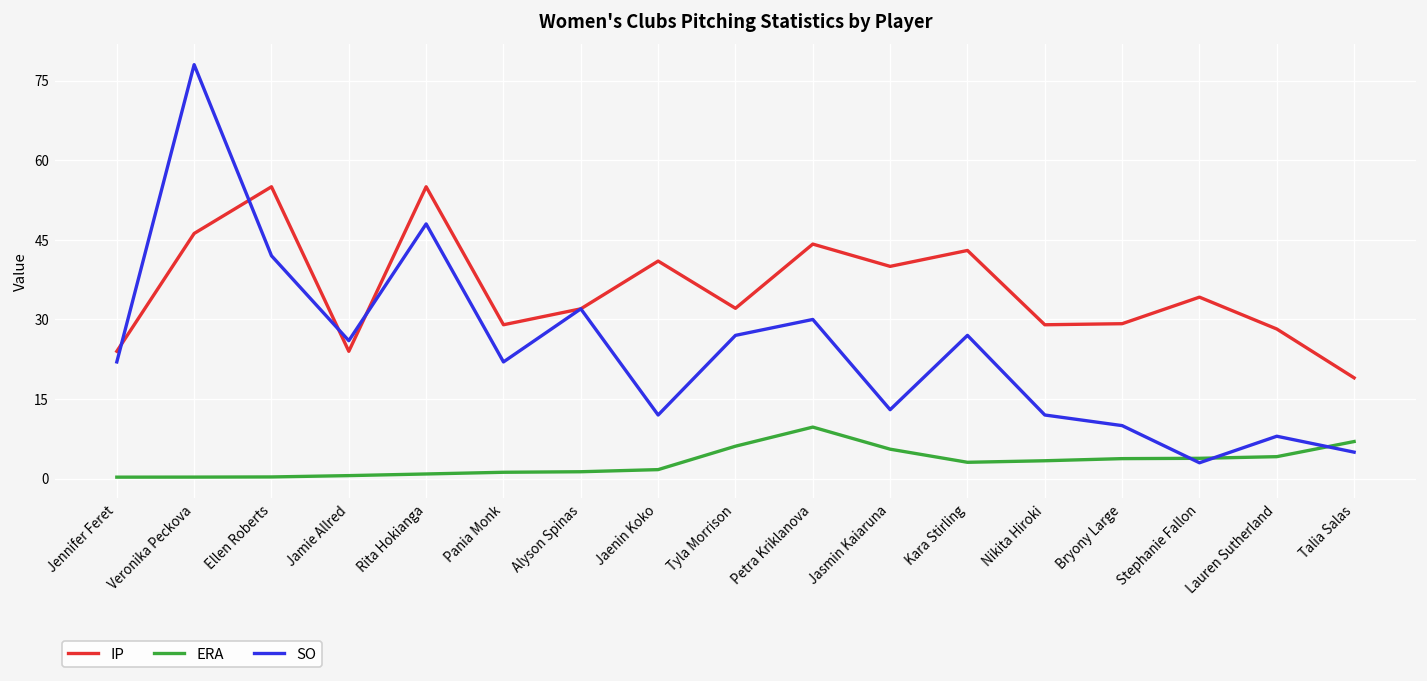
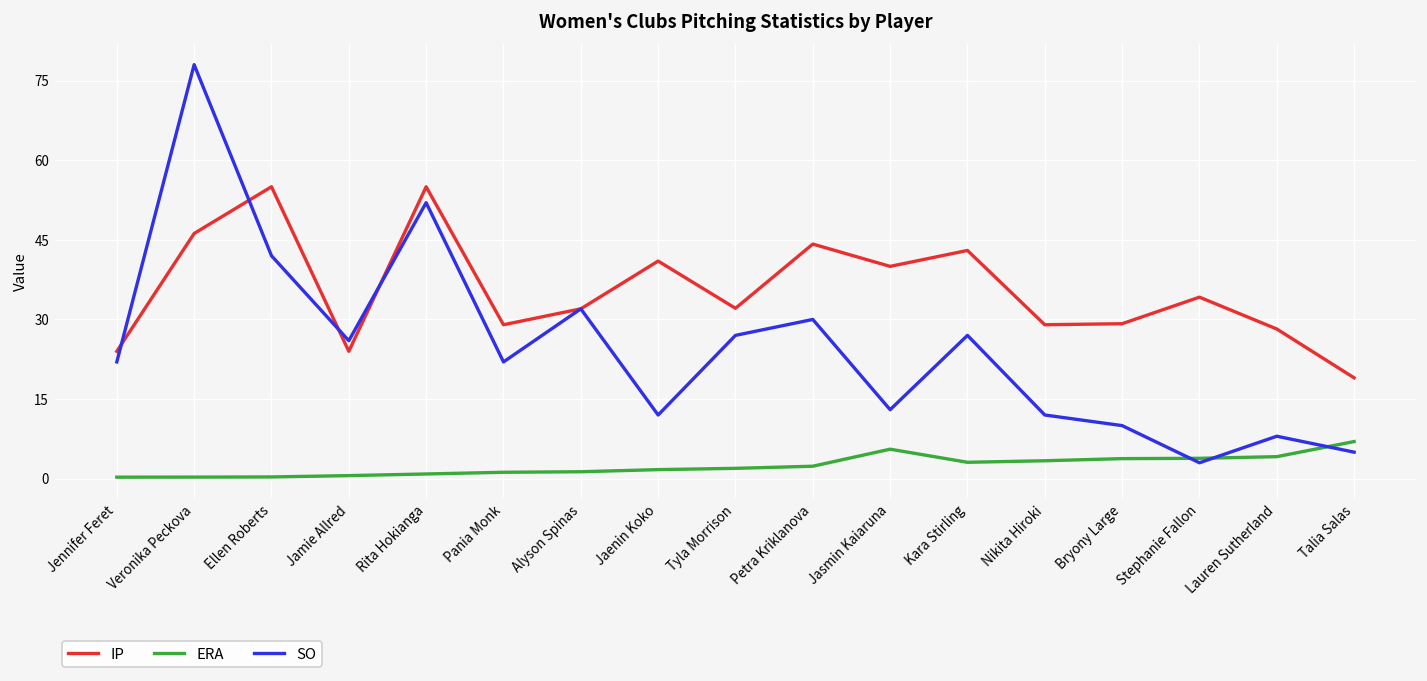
SO, Rita Hokianga: 48 -> 52
ERA, Tyla Morrison: 6 -> 2
ERA, Petra Kriklanova: 10 -> 2
